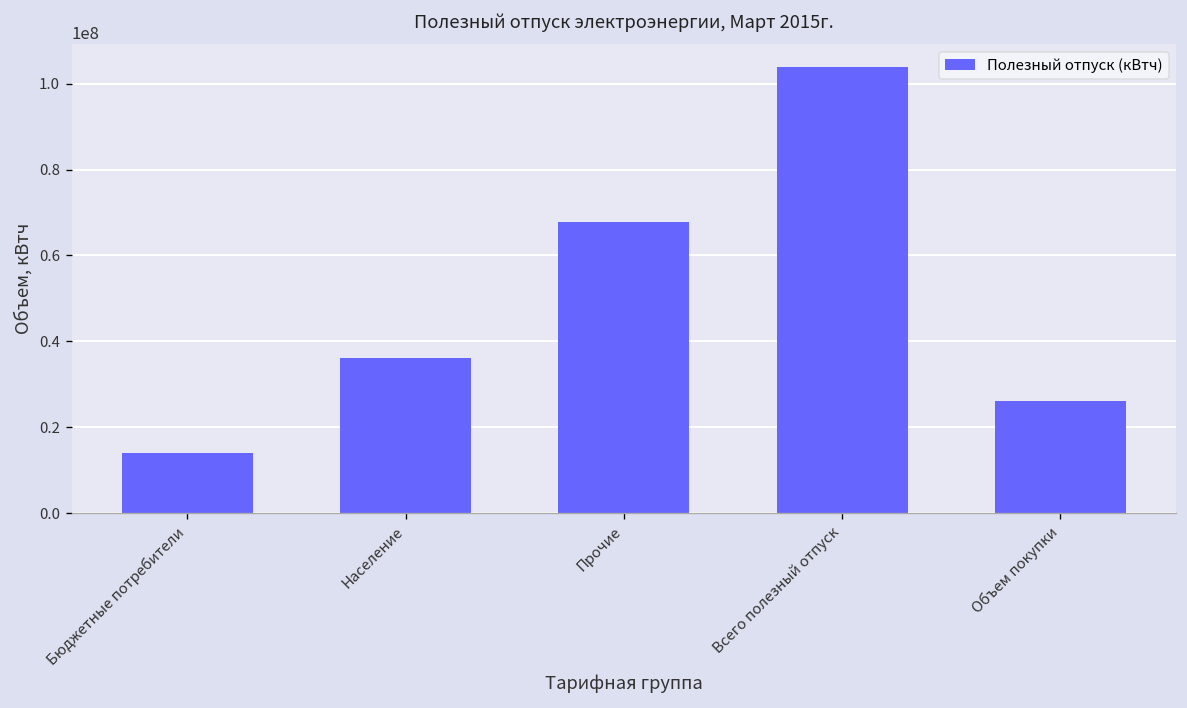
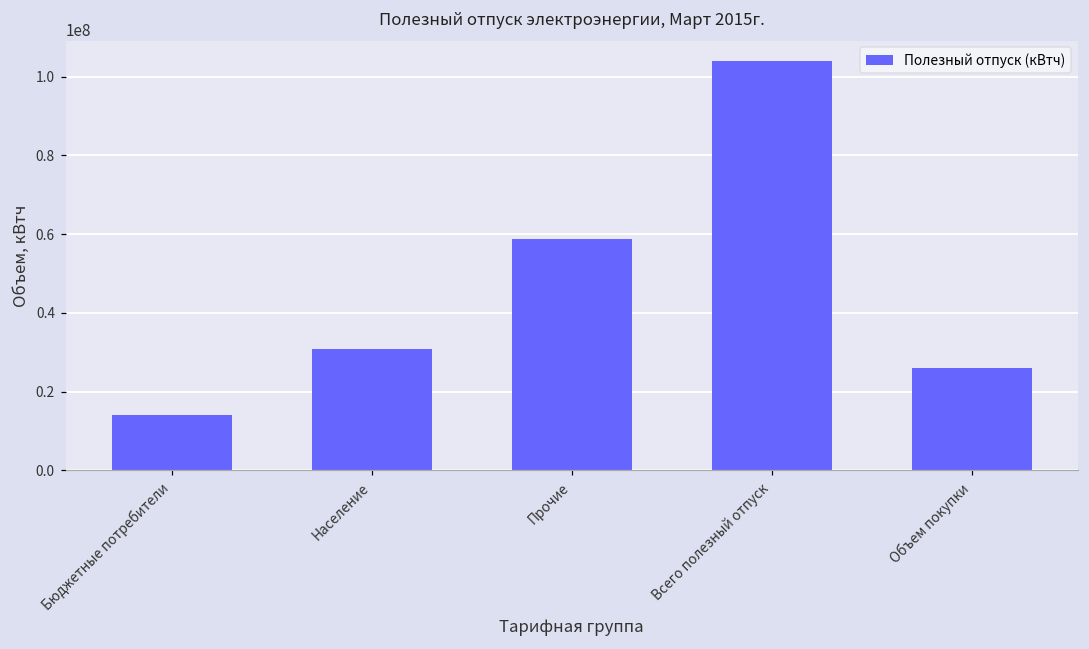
Население: 36000000 -> 31000000
Прочие: 68000000 -> 59000000
